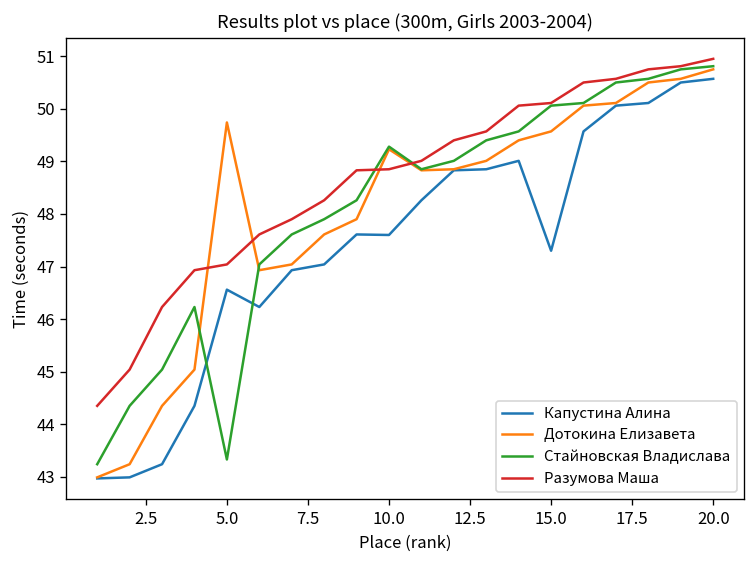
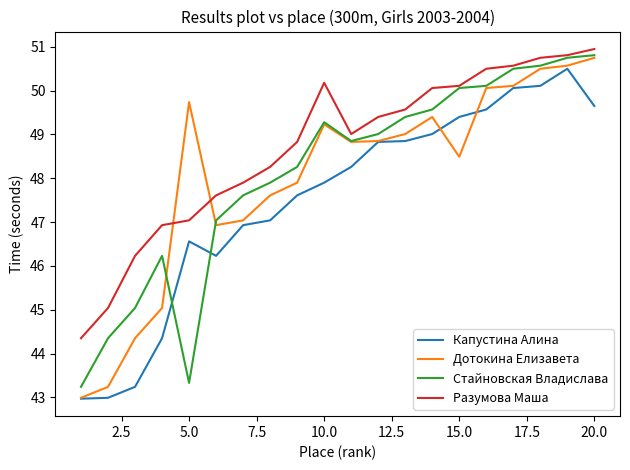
Капустина Алина, 10.0: 47.6 -> 47.9
Разумова Маша, 10.0: 48.9 -> 50.2
Капустина Алина, 15.0: 47.3 -> 49.4
Дотокина Елизавета, 15.0: 49.6 -> 48.5
Капустина Алина, 20.0: 50.6 -> 49.7
